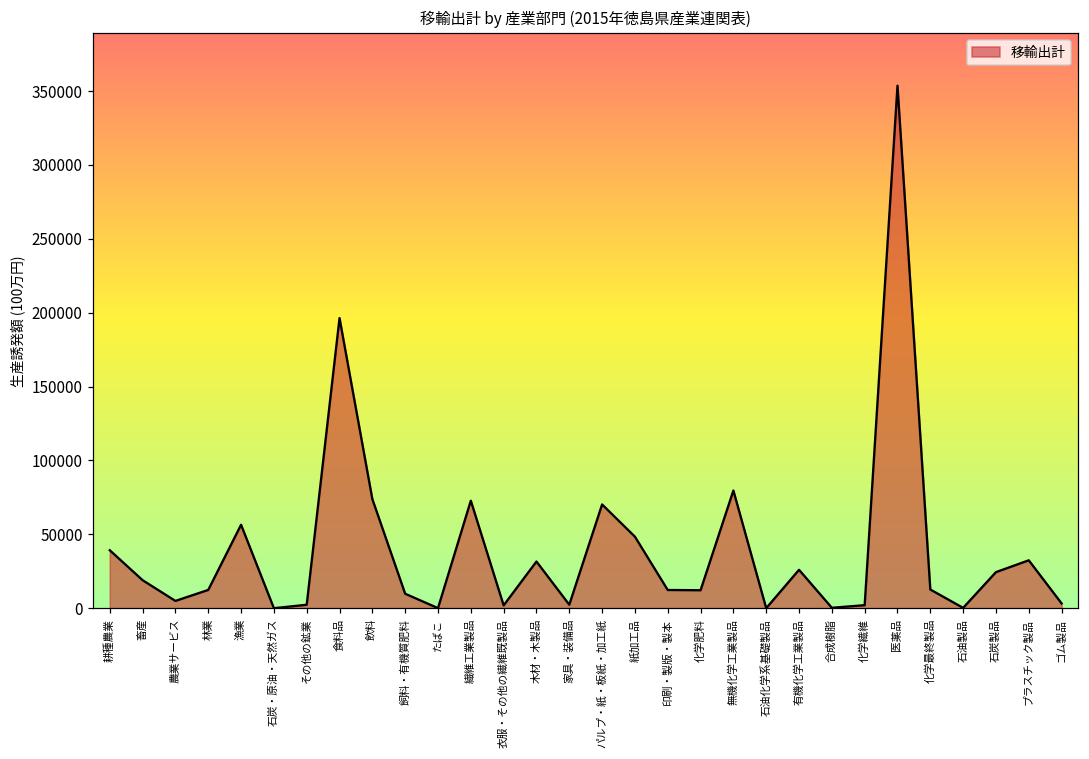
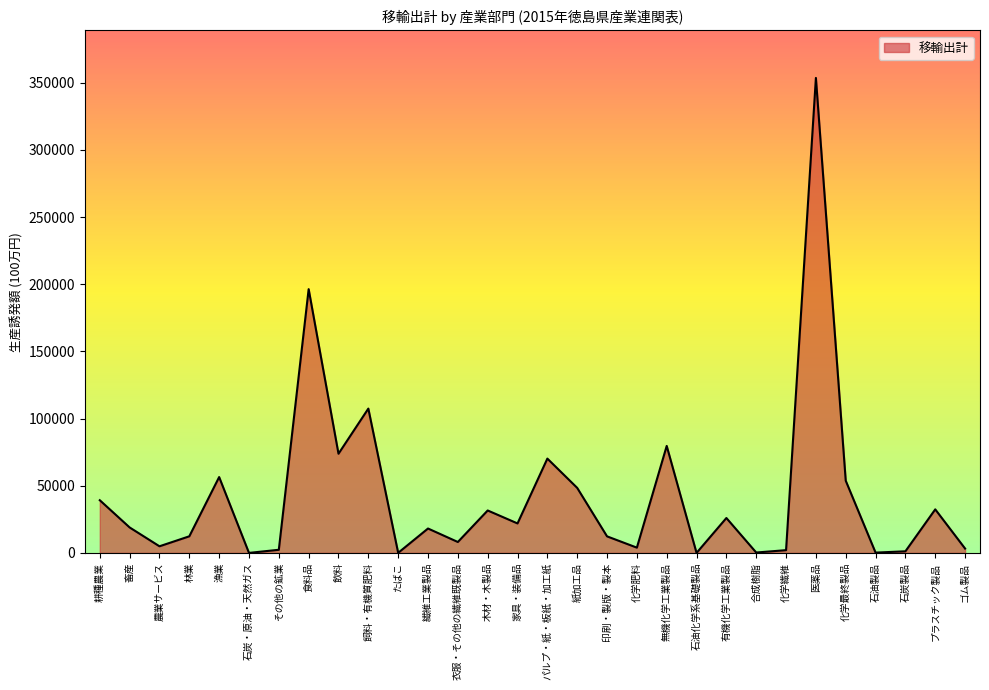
飼料・有機質肥料: 10000 -> 107000
繊維工業製品: 73000 -> 18000
衣服・その他の繊維既製品: 2000 -> 8000
家具・装備品: 2000 -> 22000
化学肥料: 12000 -> 4000
化学最終製品: 13000 -> 54000
石炭製品: 24000 -> 1000
